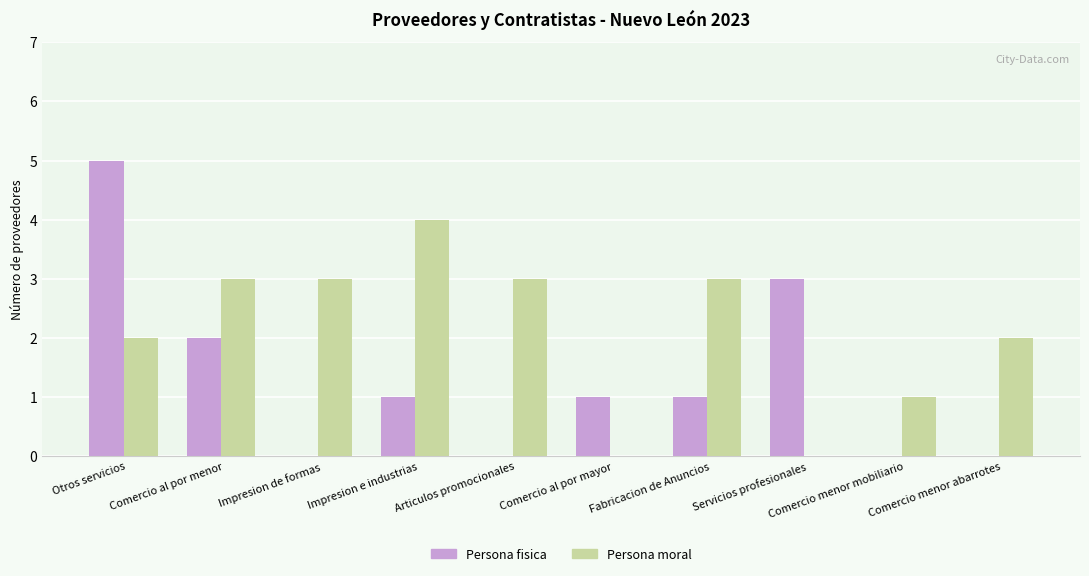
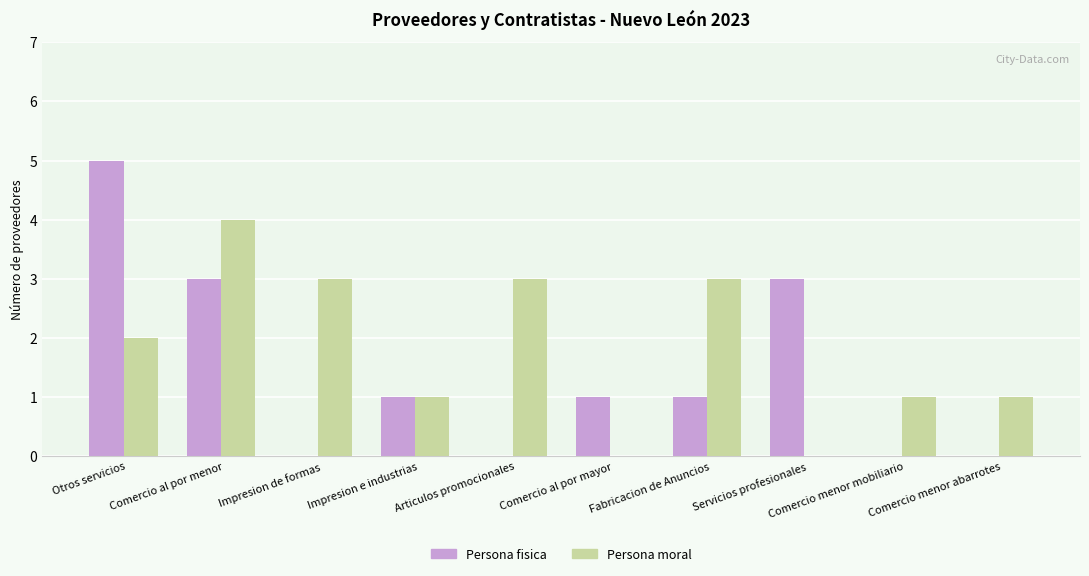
Persona fisica, Comercio al por menor: 2 -> 3
Persona moral, Comercio al por menor: 3 -> 4
Persona moral, Impresion e industrias: 4 -> 1
Persona moral, Comercio menor abarrotes: 2 -> 1
